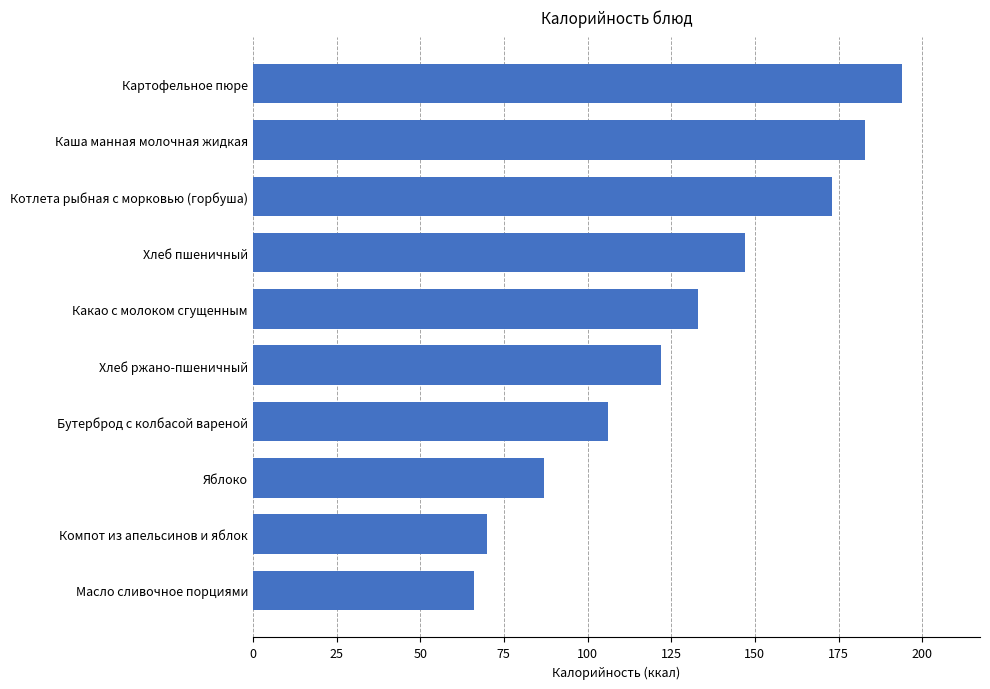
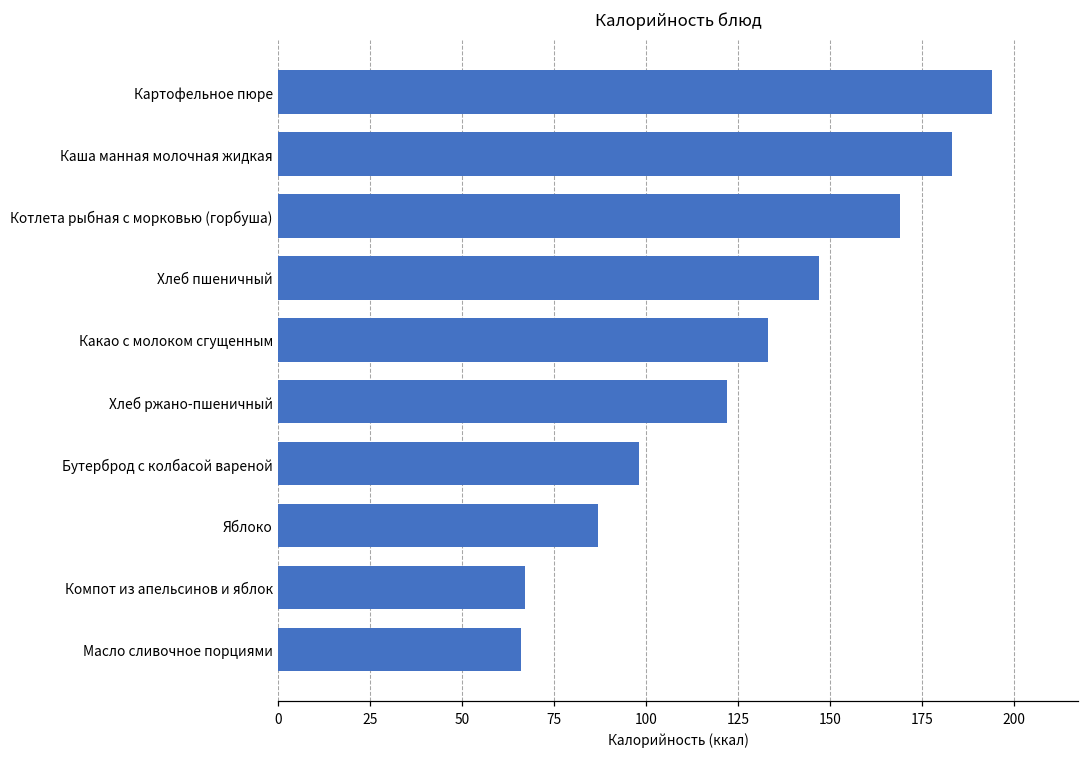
Котлета рыбная с морковью (горбуша): 173 -> 169
Бутерброд с колбасой вареной: 106 -> 98
Компот из апельсинов и яблок: 70 -> 67
